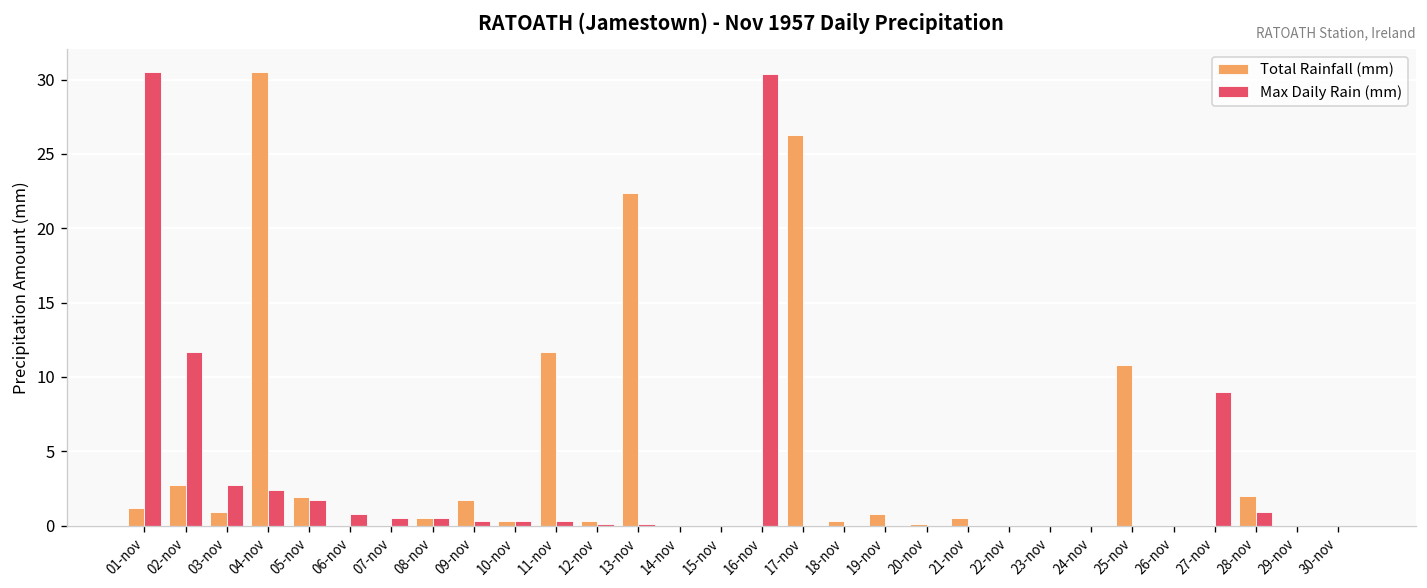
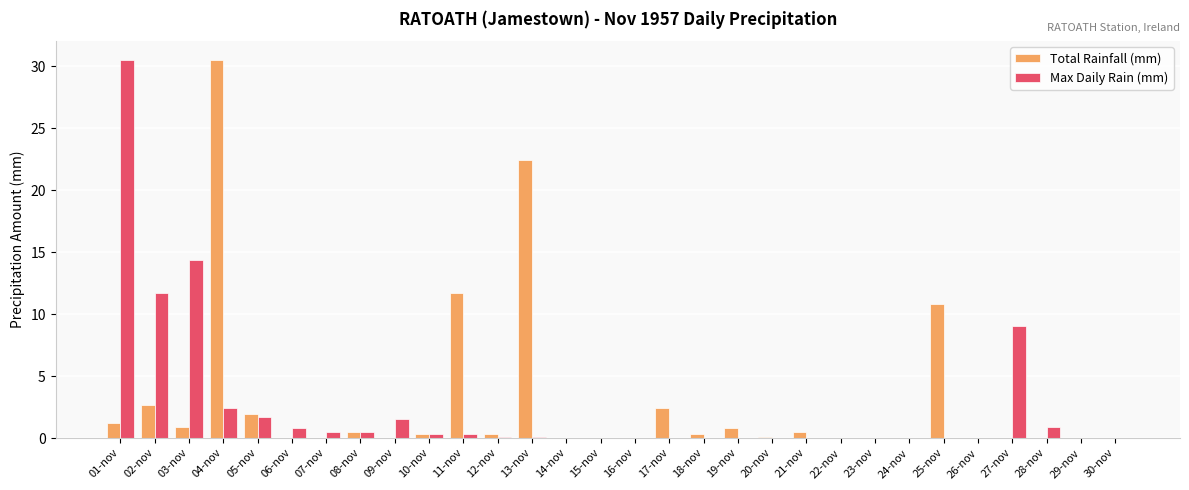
Max Daily Rain (mm), 03-nov: 2.7 -> 14.4
Total Rainfall (mm), 09-nov: 1.7 -> 0.0
Max Daily Rain (mm), 09-nov: 0.3 -> 1.5
Max Daily Rain (mm), 16-nov: 30.4 -> 0.0
Total Rainfall (mm), 17-nov: 26.3 -> 2.4
Total Rainfall (mm), 28-nov: 2 -> 0
